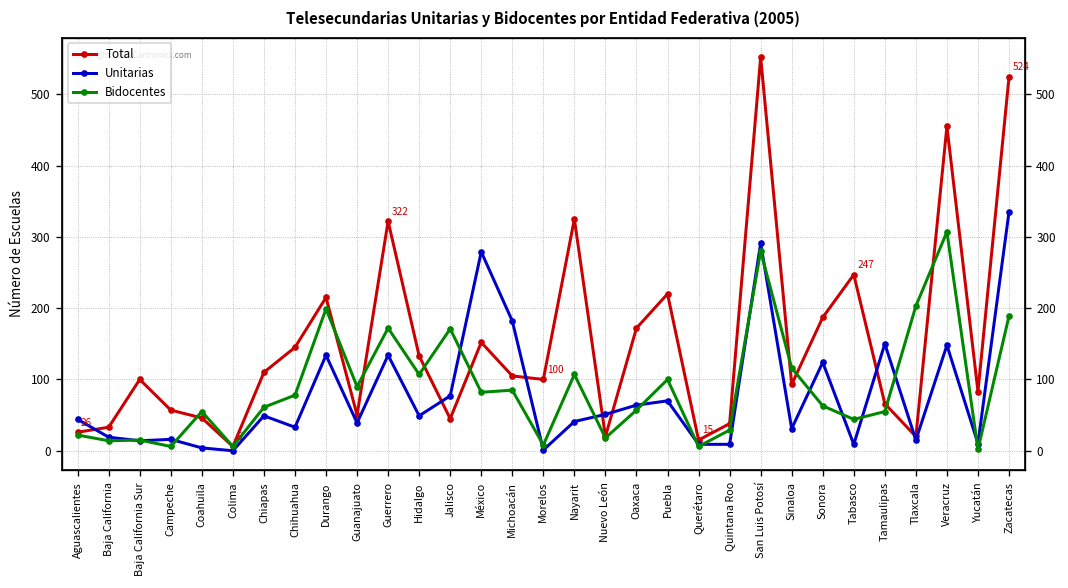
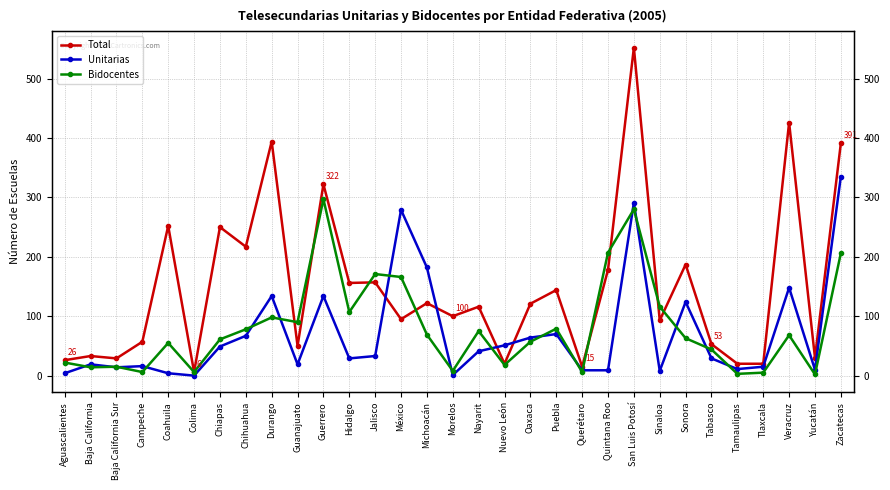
Unitarias, Aguascalientes: 40 -> 0
Total, Baja California Sur: 100 -> 30
Total, Coahuila: 50 -> 250
Total, Chiapas: 110 -> 250
Total, Chihuahua: 150 -> 220
Unitarias, Chihuahua: 30 -> 70
Total, Durango: 220 -> 390
Bidocentes, Durango: 200 -> 100
Unitarias, Guanajuato: 40 -> 20
Bidocentes, Guerrero: 170 -> 300
Total, Hidalgo: 130 -> 160
Unitarias, Hidalgo: 50 -> 30
Total, Jalisco: 50 -> 160
Unitarias, Jalisco: 80 -> 30
Total, México: 150 -> 100
Bidocentes, México: 80 -> 170
Total, Michoacán: 110 -> 120
Bidocentes, Michoacán: 90 -> 70
Total, Nayarit: 330 -> 120
Bidocentes, Nayarit: 110 -> 80
Total, Oaxaca: 170 -> 120
Total, Puebla: 220 -> 140
Bidocentes, Puebla: 100 -> 80
Total, Quintana Roo: 40 -> 180
Bidocentes, Quintana Roo: 30 -> 210
Unitarias, Sinaloa: 30 -> 10
Total, Tabasco: 247 -> 53
Unitarias, Tabasco: 10 -> 30
Total, Tamaulipas: 70 -> 20
Unitarias, Tamaulipas: 150 -> 10
Bidocentes, Tamaulipas: 60 -> 0
Bidocentes, Tlaxcala: 200 -> 10
Total, Veracruz: 460 -> 430
Bidocentes, Veracruz: 310 -> 70
Total, Yucatán: 80 -> 30
Total, Zacatecas: 524 -> 391
Bidocentes, Zacatecas: 190 -> 210
